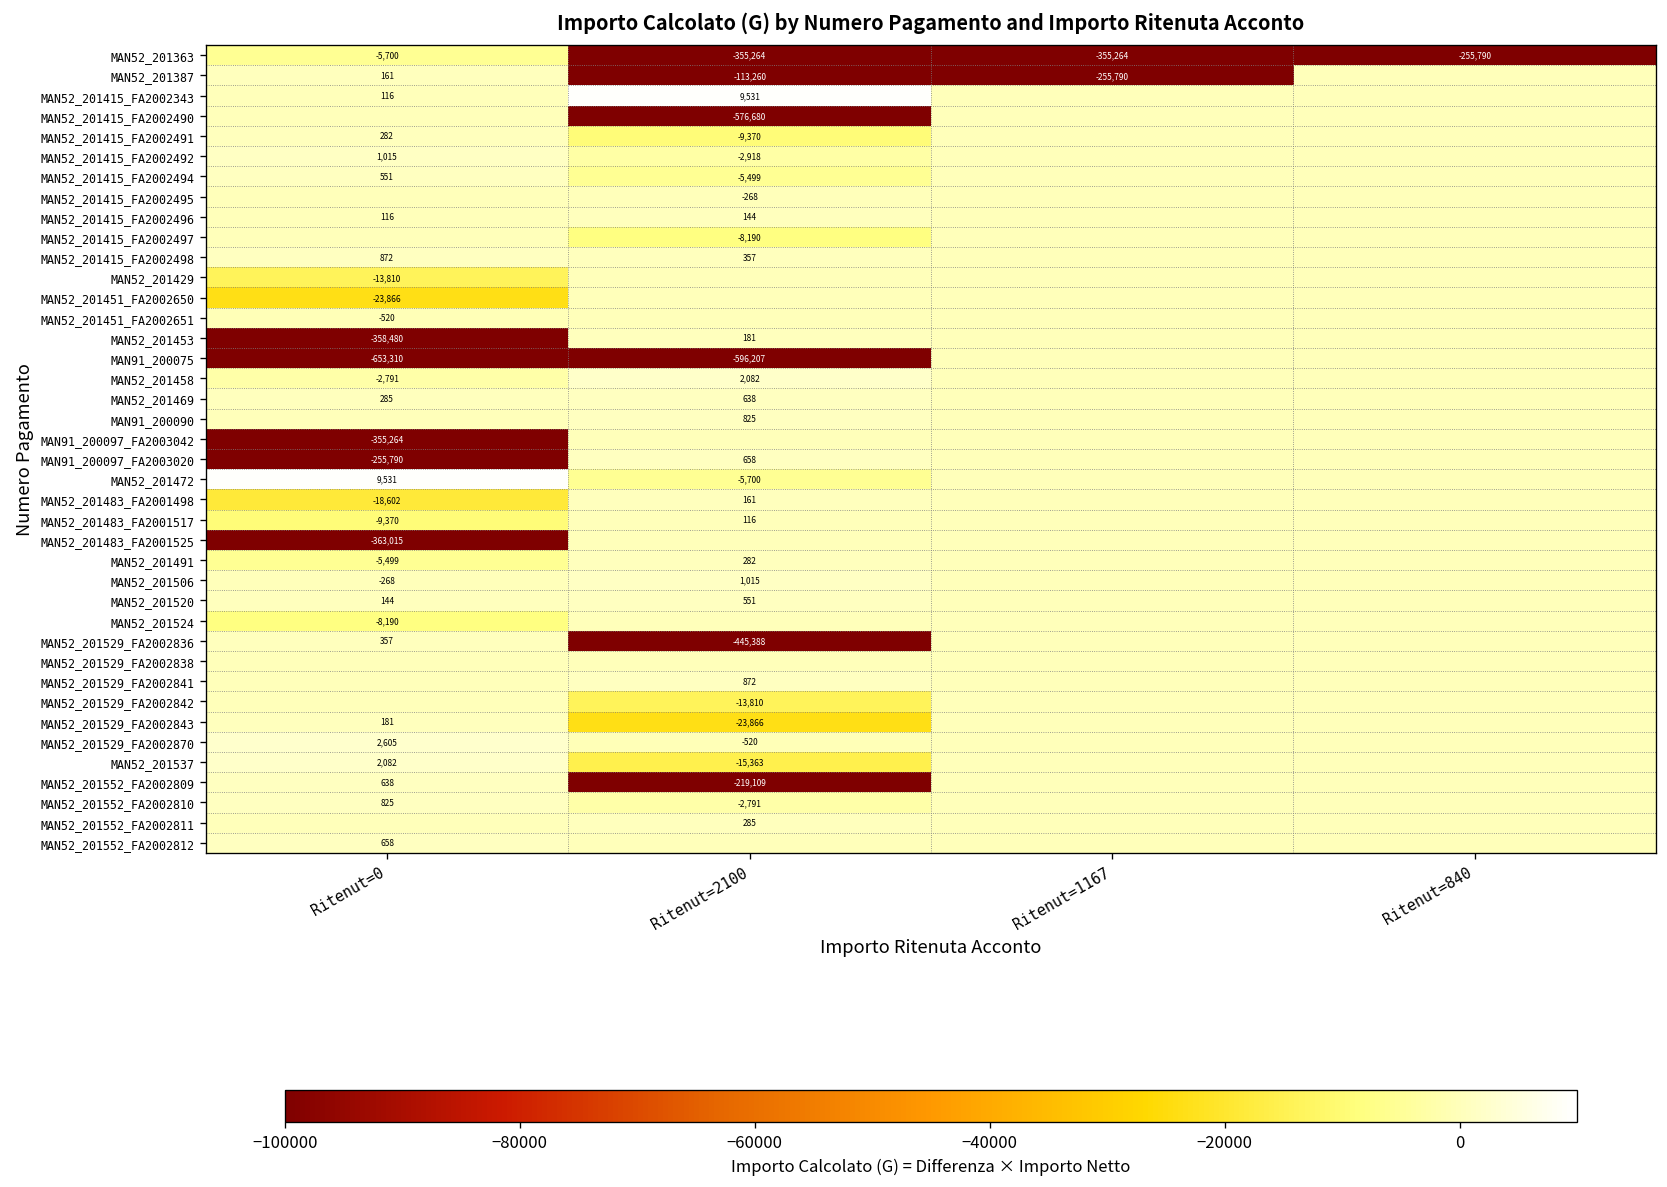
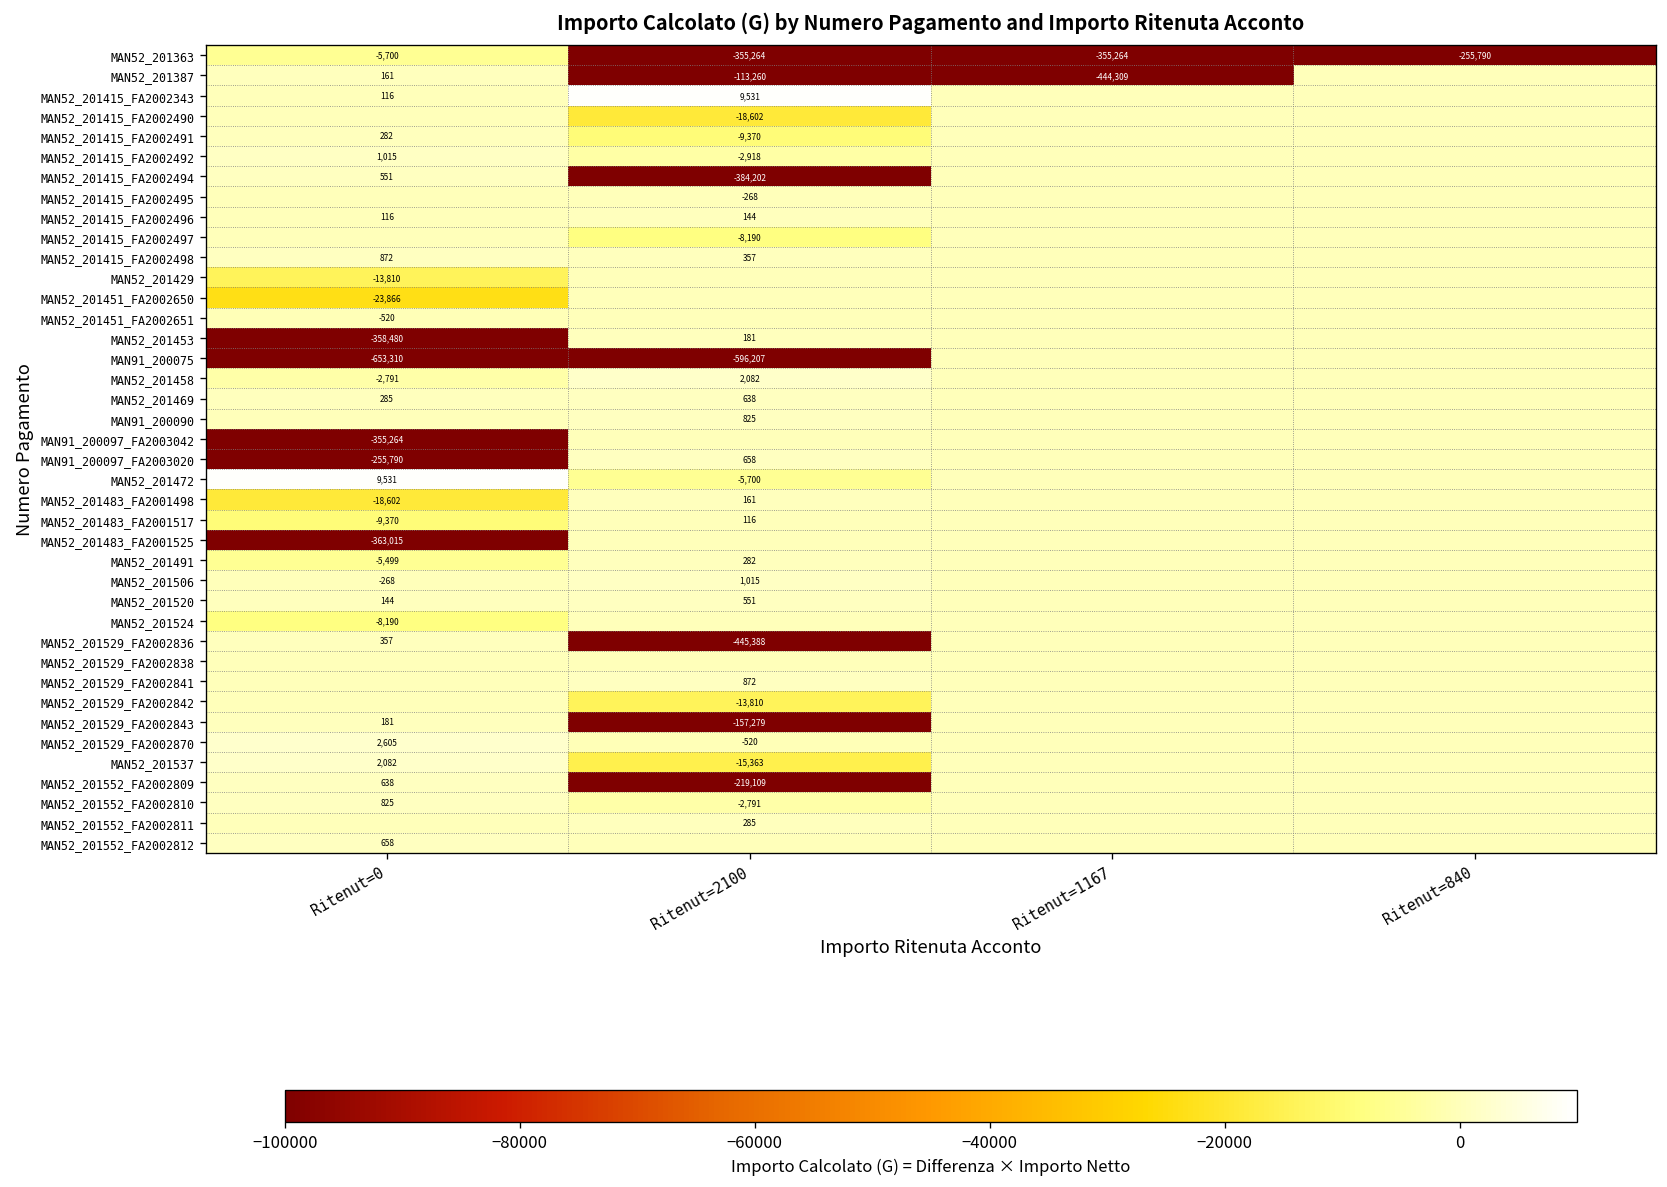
MAN52_201387, Ritenut=1167: -255,790 -> -444,309
MAN52_201415_FA2002490, Ritenut=2100: -576,680 -> -18,602
MAN52_201415_FA2002494, Ritenut=2100: -5,499 -> -384,202
MAN52_201529_FA2002843, Ritenut=2100: -23,866 -> -157,279
